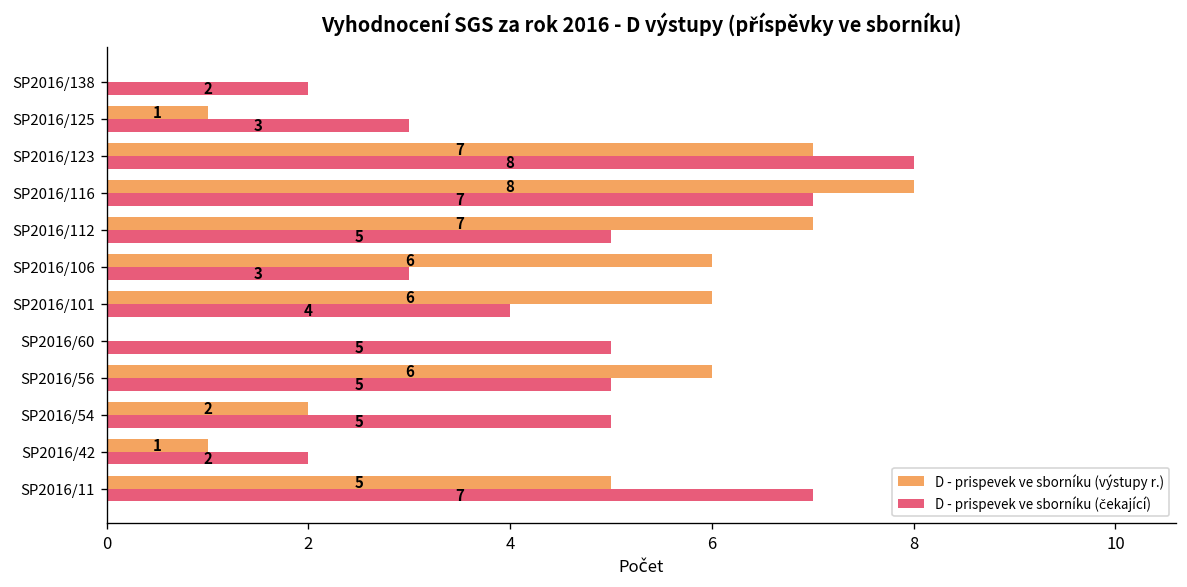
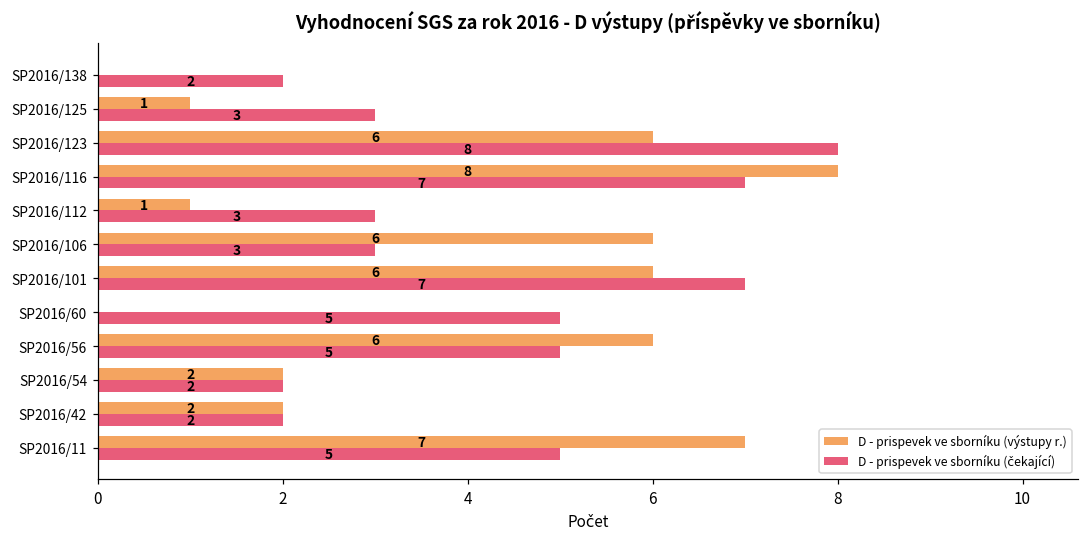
D - prispevek ve sborníku (výstupy r.), SP2016/123: 7 -> 6
D - prispevek ve sborníku (výstupy r.), SP2016/112: 7 -> 1
D - prispevek ve sborníku (čekající), SP2016/112: 5 -> 3
D - prispevek ve sborníku (čekající), SP2016/101: 4 -> 7
D - prispevek ve sborníku (čekající), SP2016/54: 5 -> 2
D - prispevek ve sborníku (výstupy r.), SP2016/42: 1 -> 2
D - prispevek ve sborníku (výstupy r.), SP2016/11: 5 -> 7
D - prispevek ve sborníku (čekající), SP2016/11: 7 -> 5
